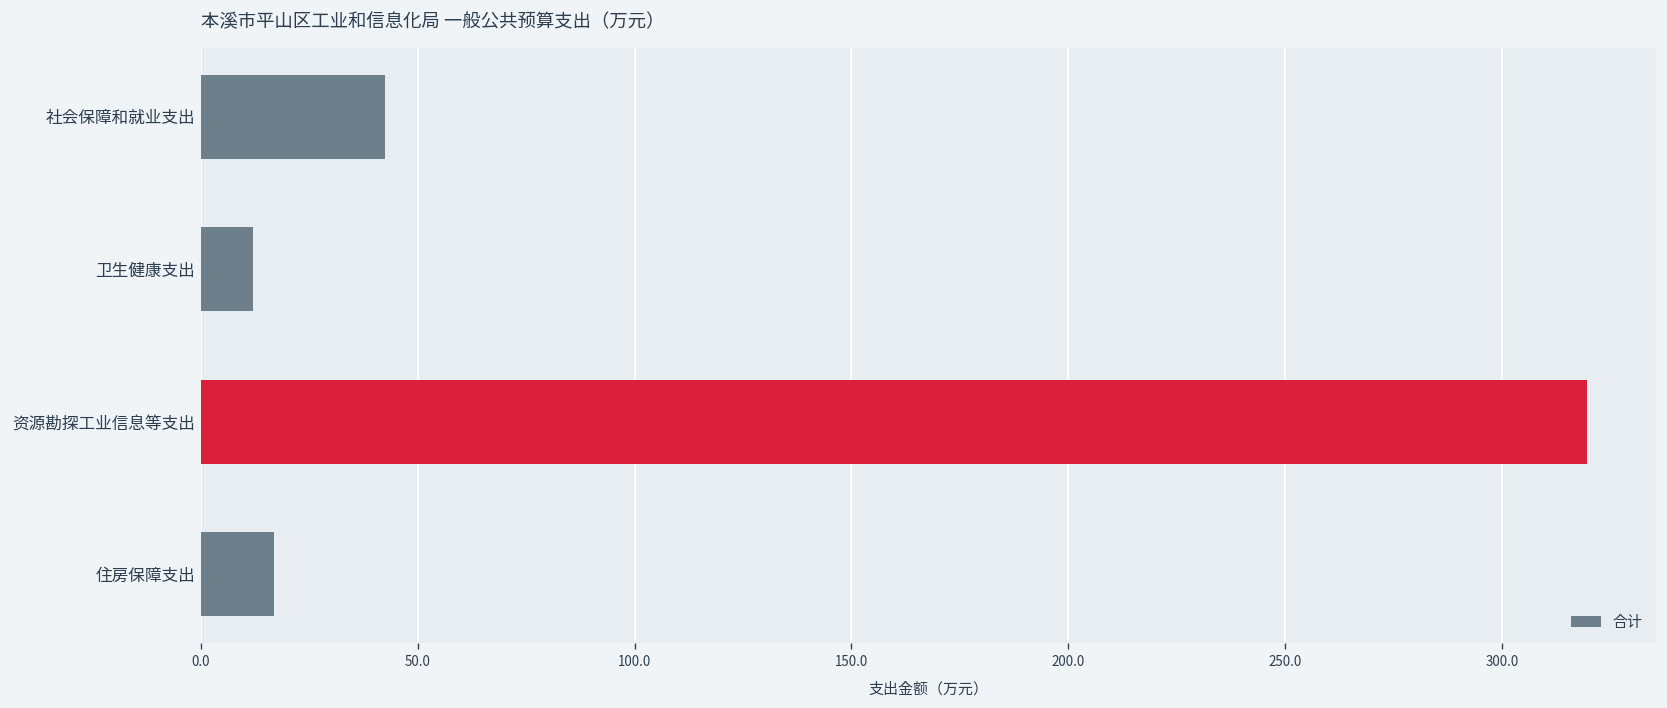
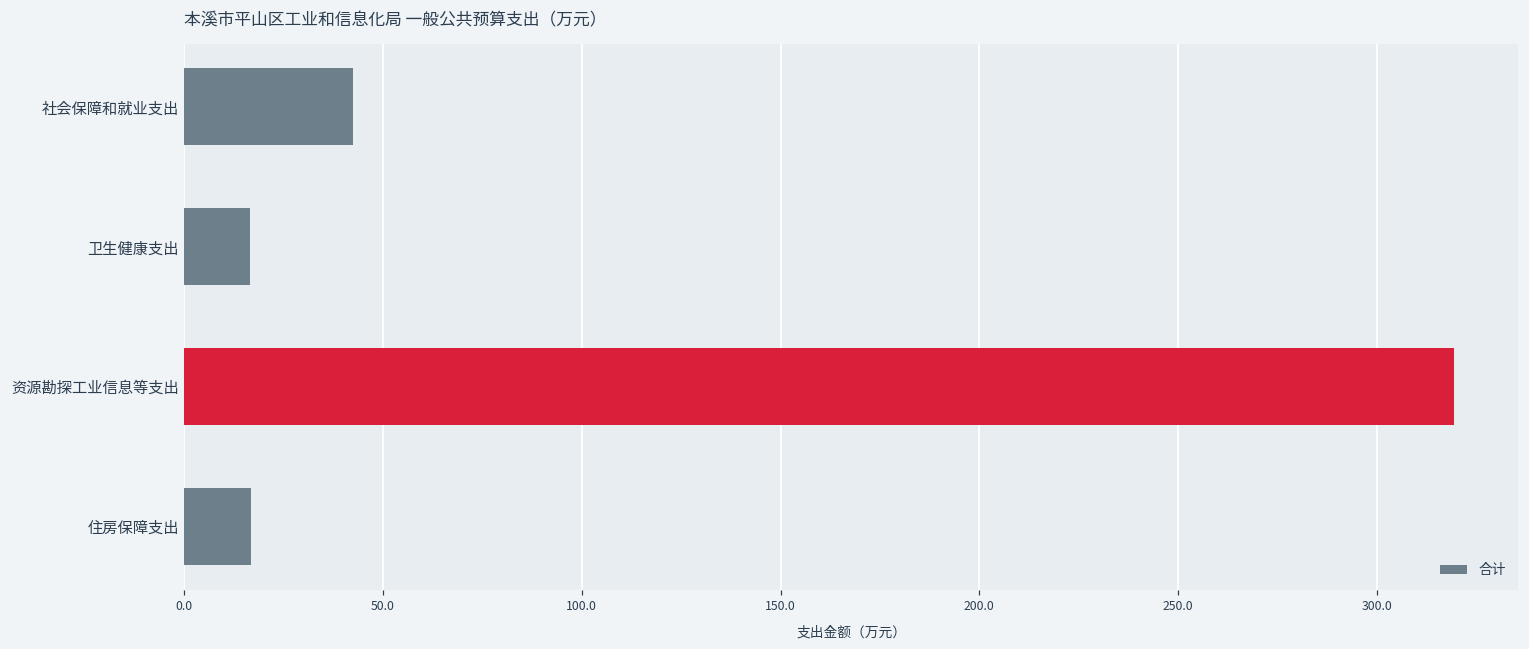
卫生健康支出: 12 -> 17
